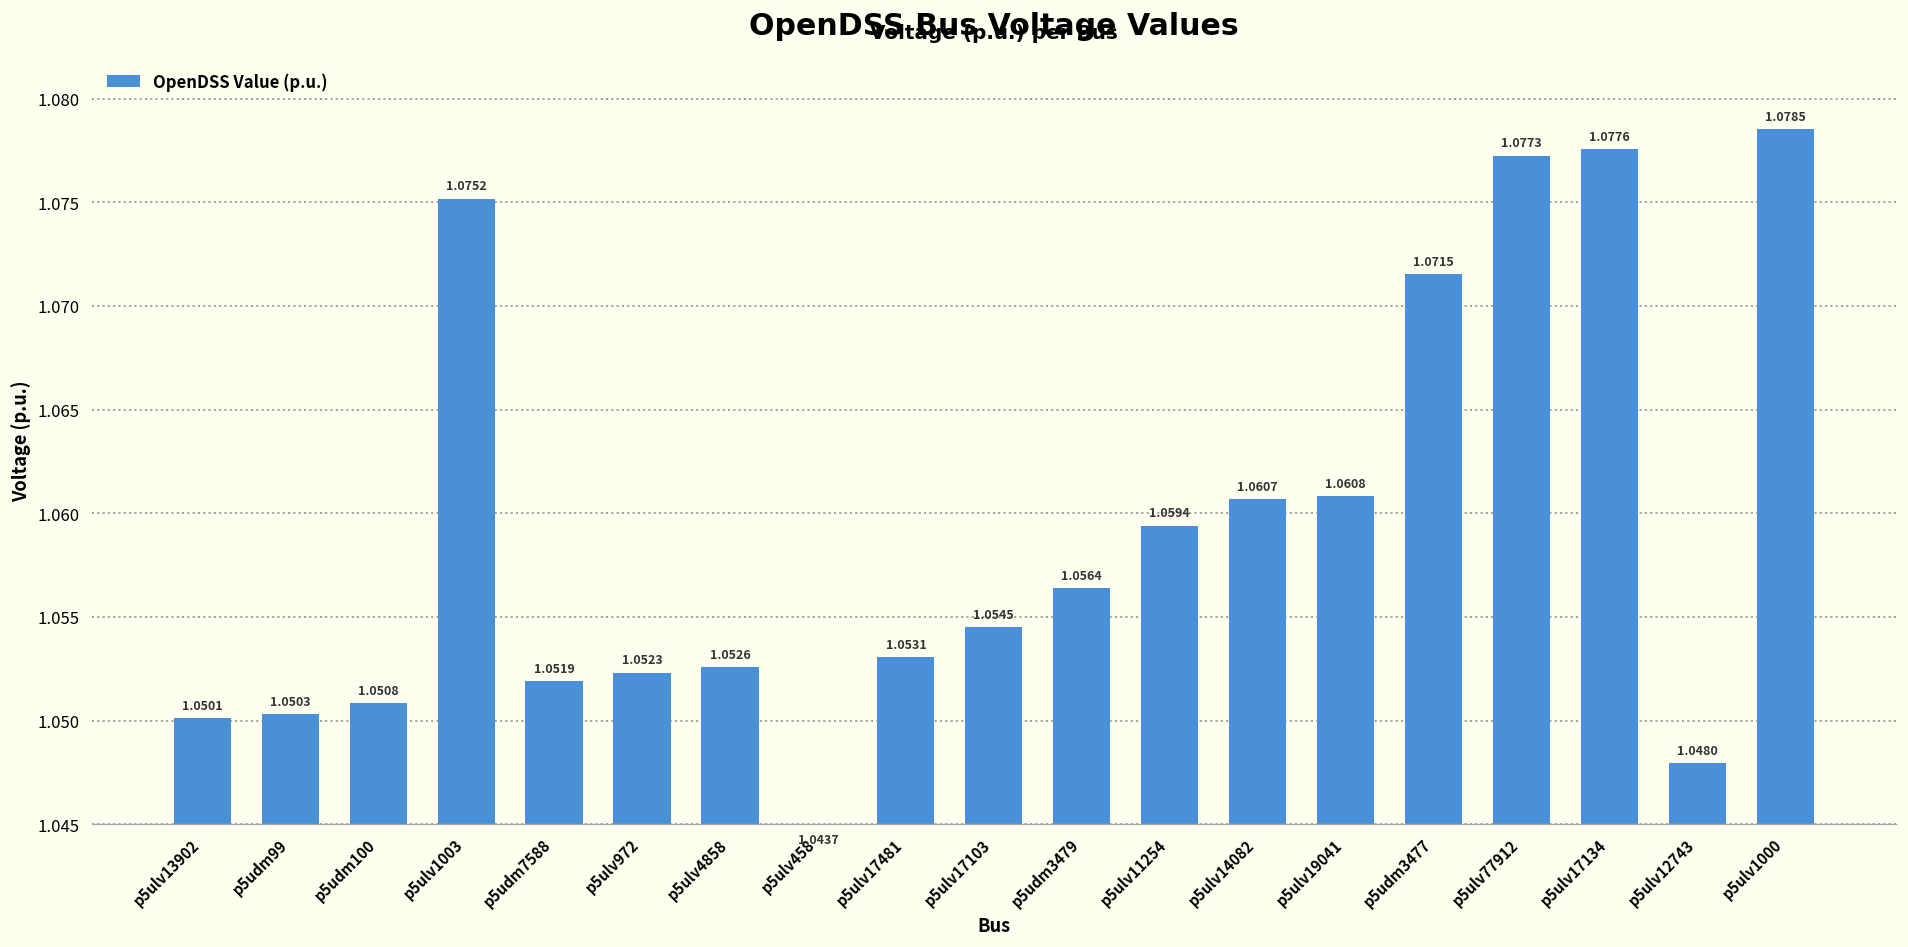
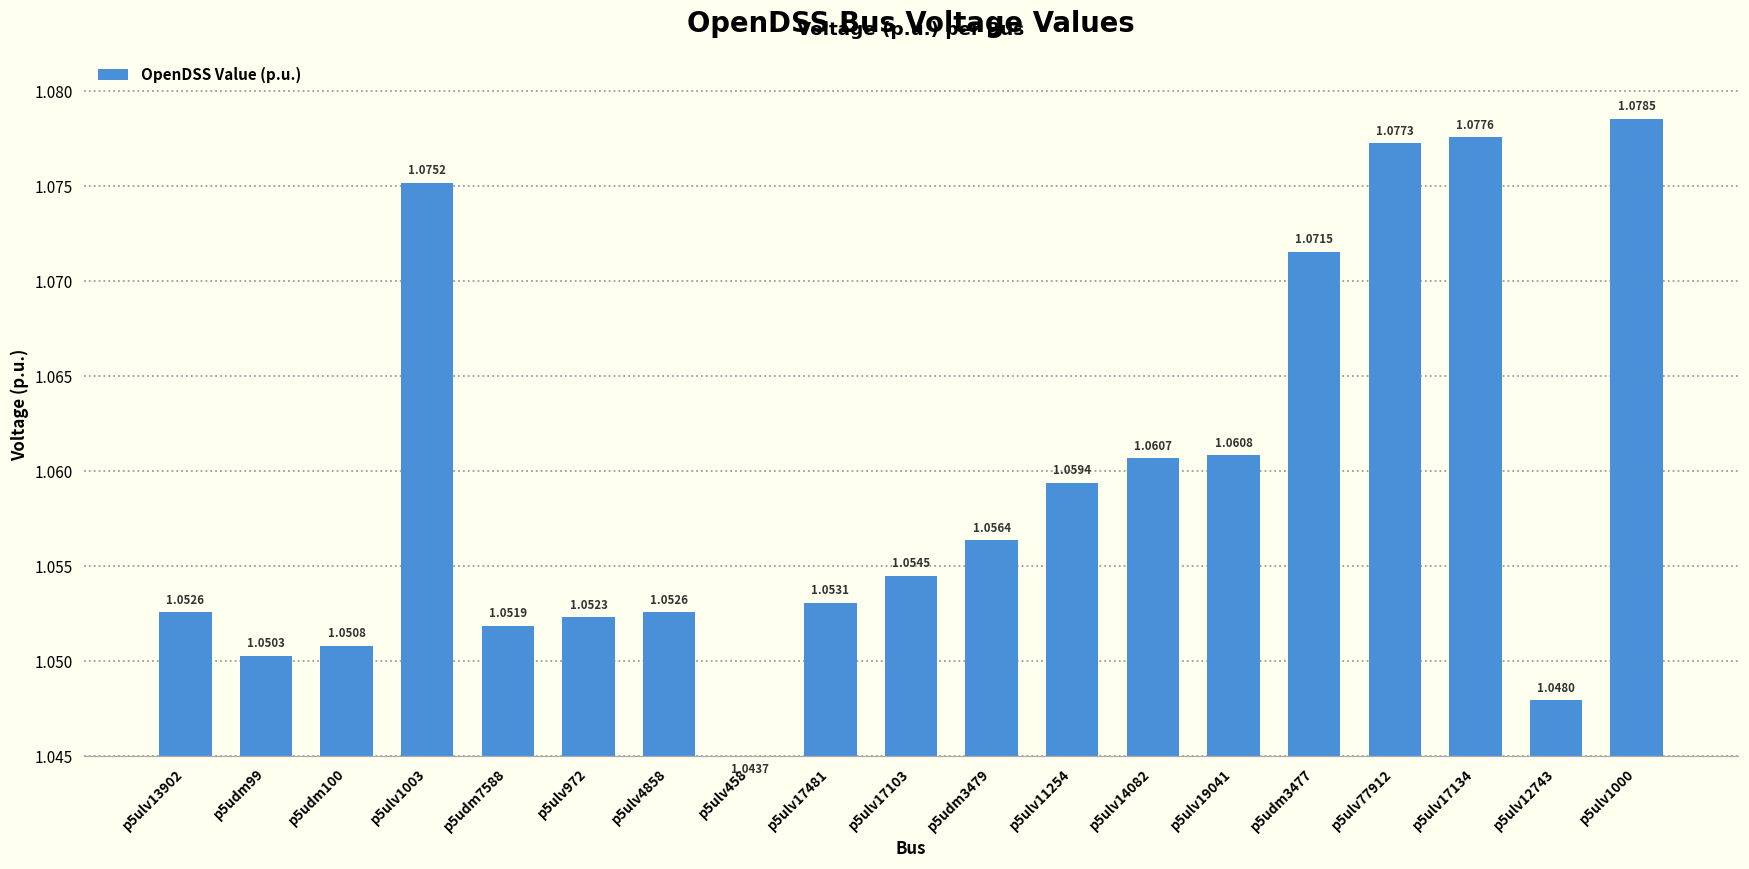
p5ulv13902: 1.0501 -> 1.0526
